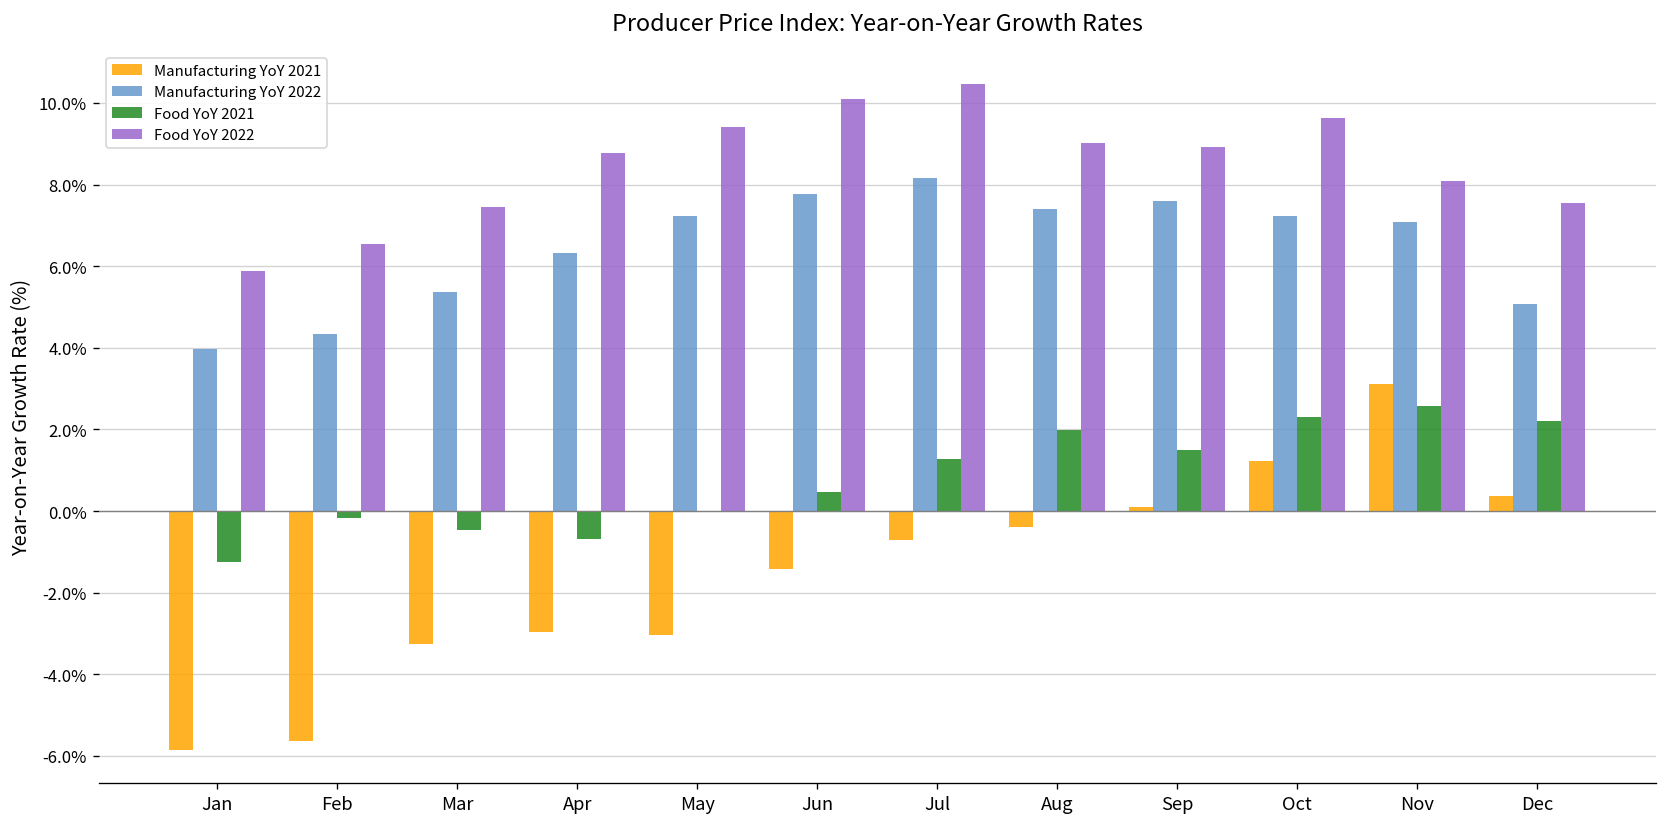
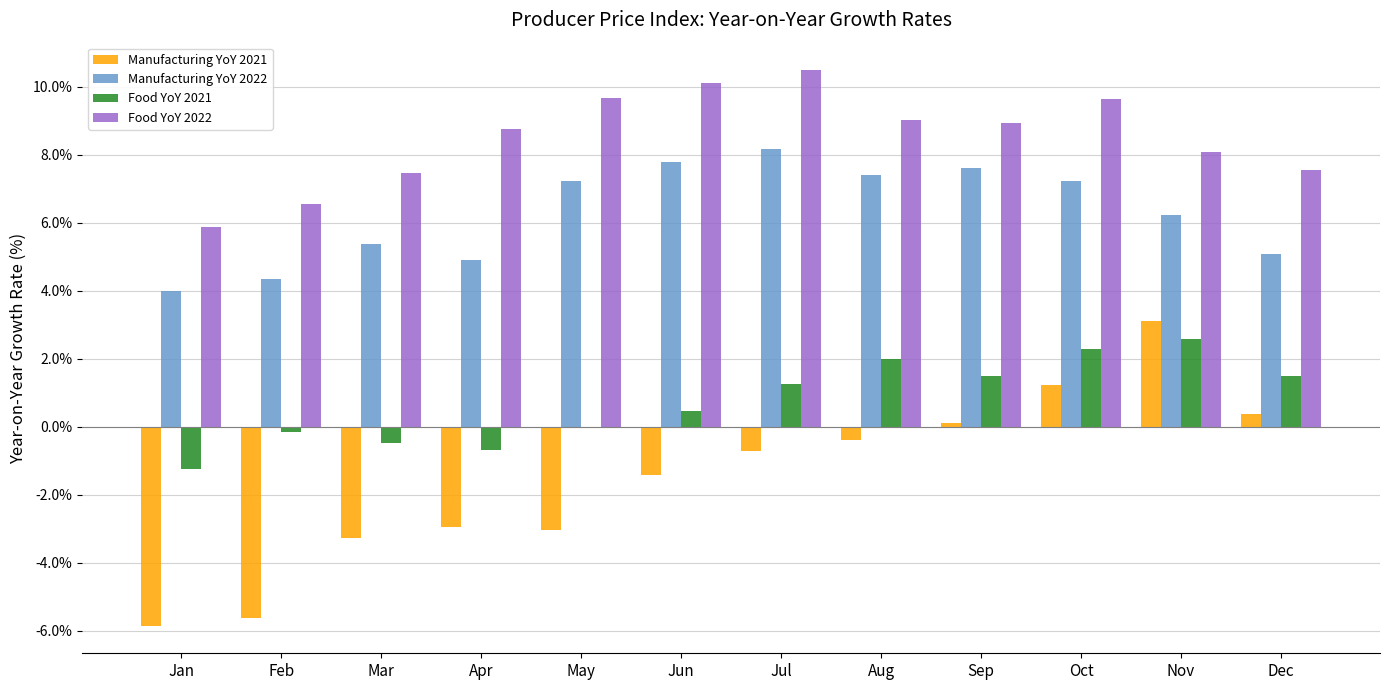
Manufacturing YoY 2022, Apr: 6.3% -> 4.9%
Food YoY 2022, May: 9.4% -> 9.7%
Manufacturing YoY 2022, Nov: 7.1% -> 6.2%
Food YoY 2021, Dec: 2.2% -> 1.5%
